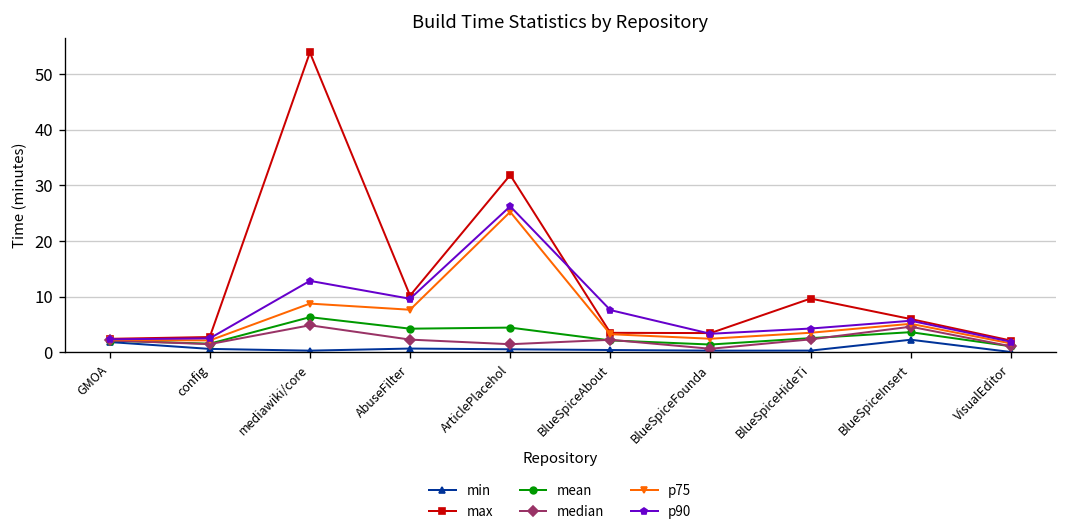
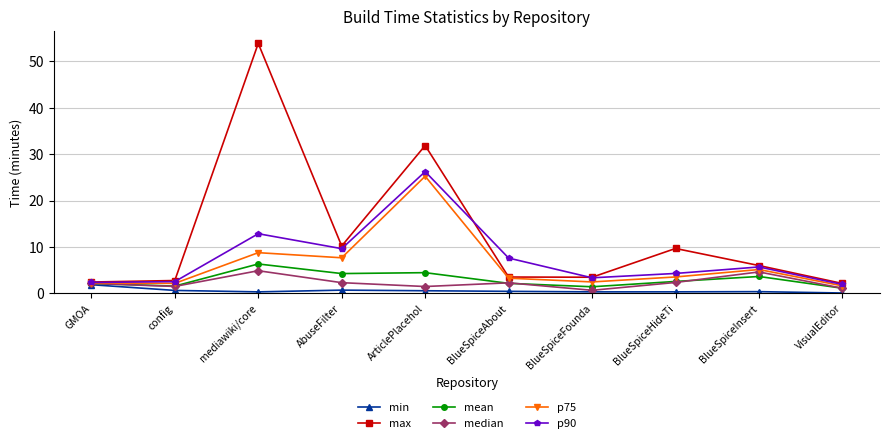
min, BlueSpiceInsert: 2 -> 0
